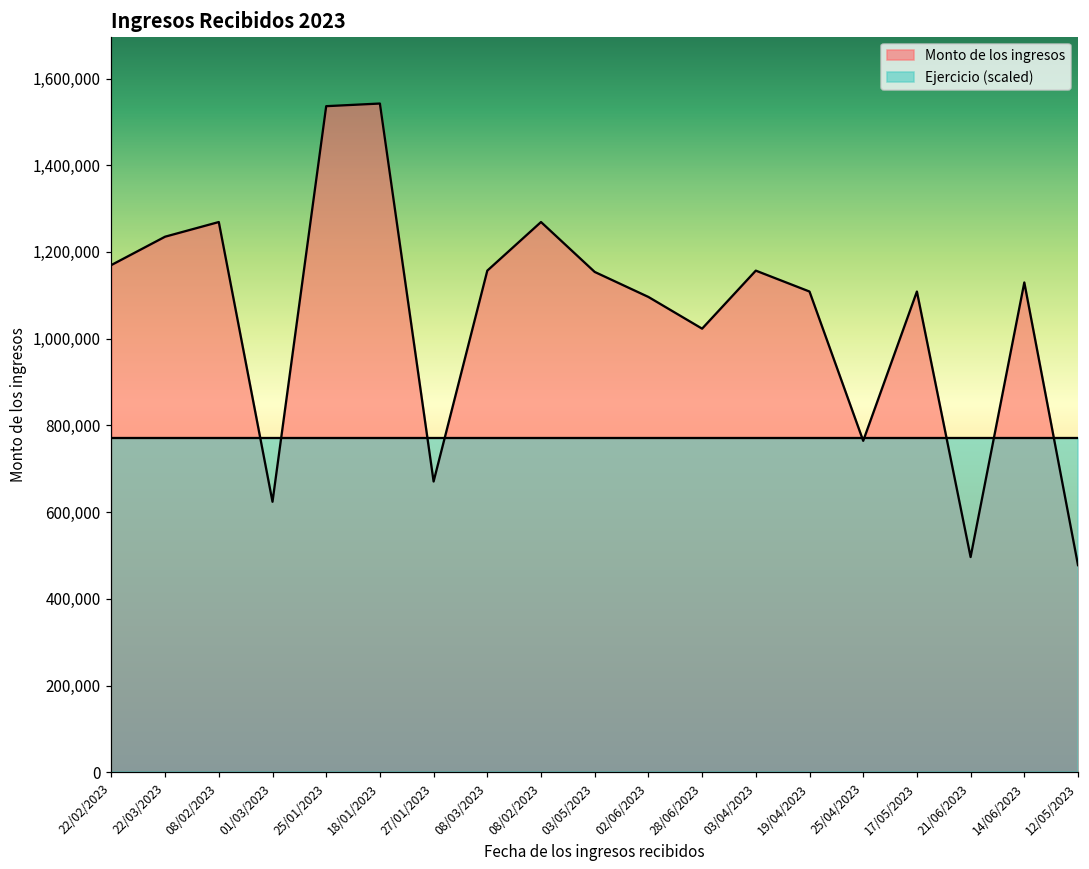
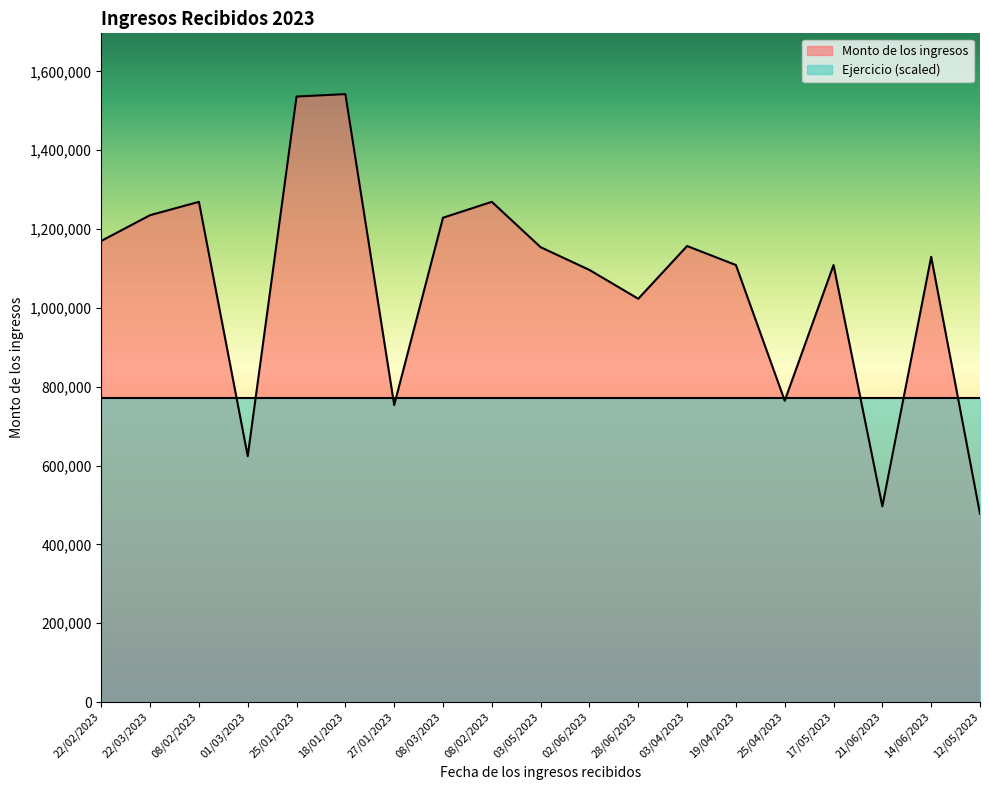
Monto de los ingresos, 27/01/2023: 670,000 -> 750,000
Monto de los ingresos, 08/03/2023: 1,160,000 -> 1,230,000
